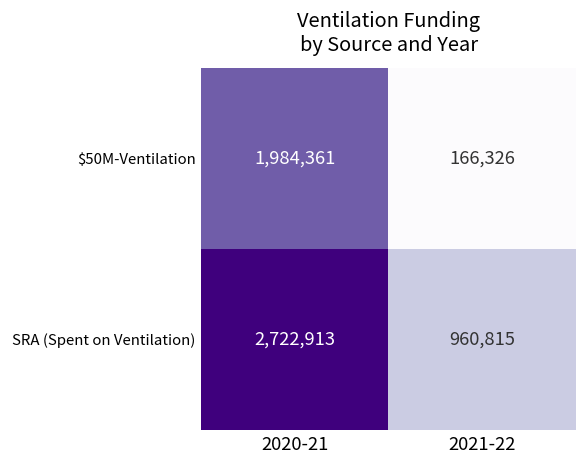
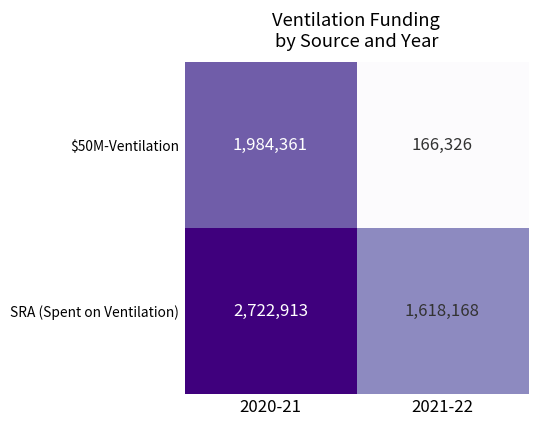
SRA (Spent on Ventilation), 2021-22: 960,815 -> 1,618,168
